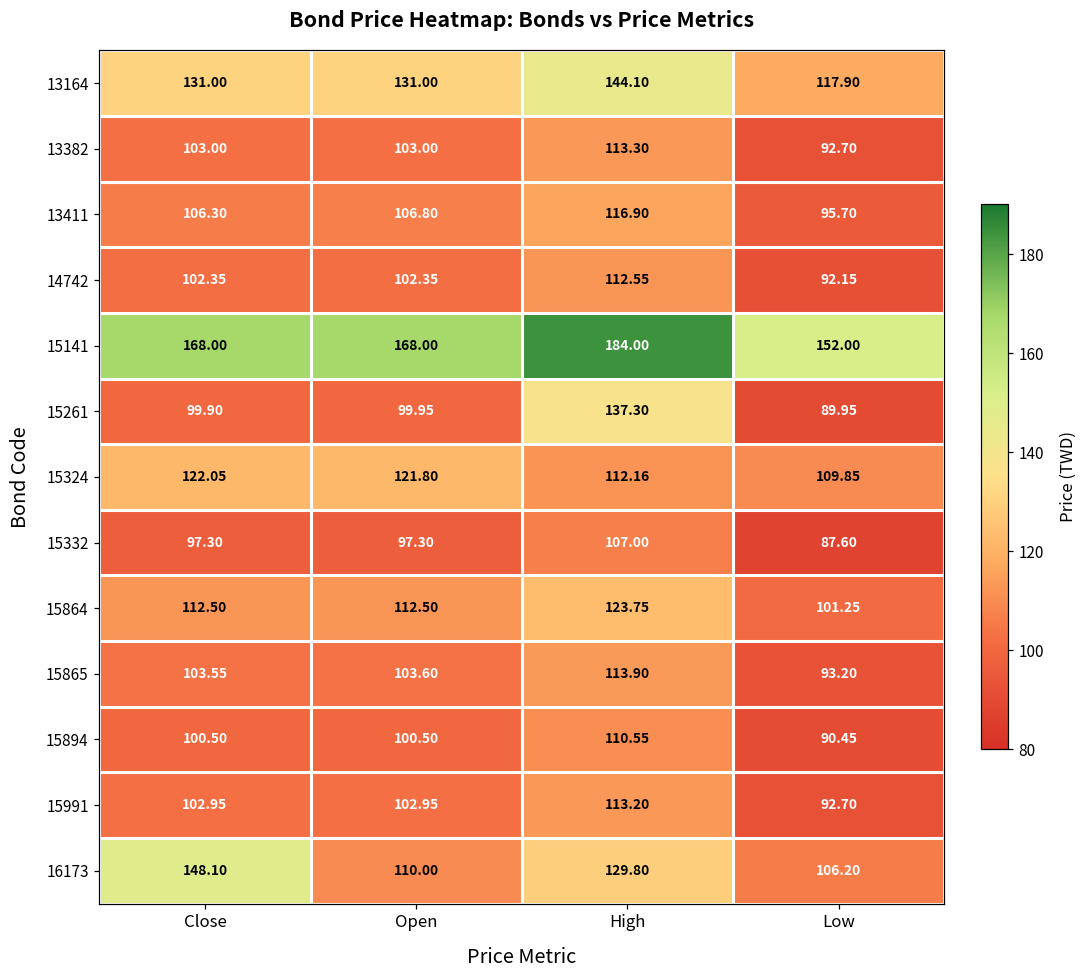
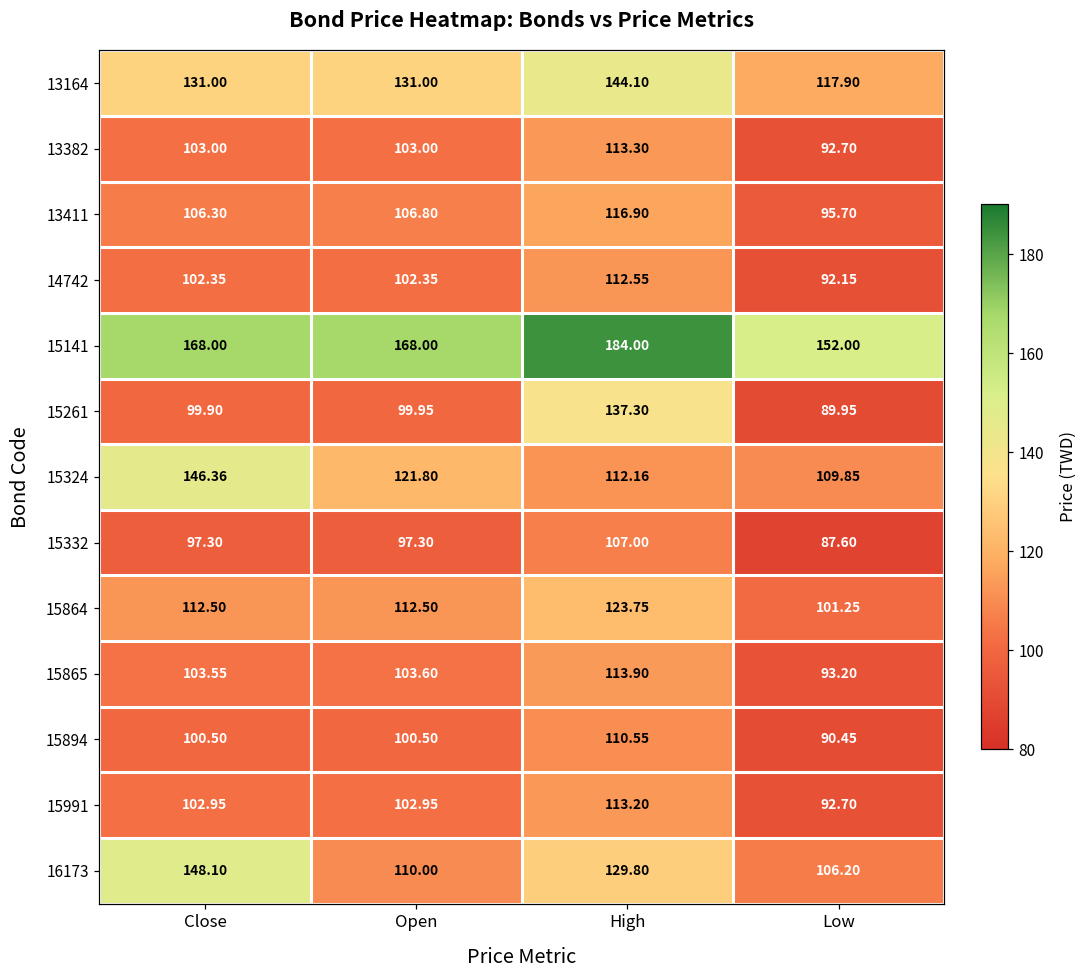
15324, Close: 122.05 -> 146.36
